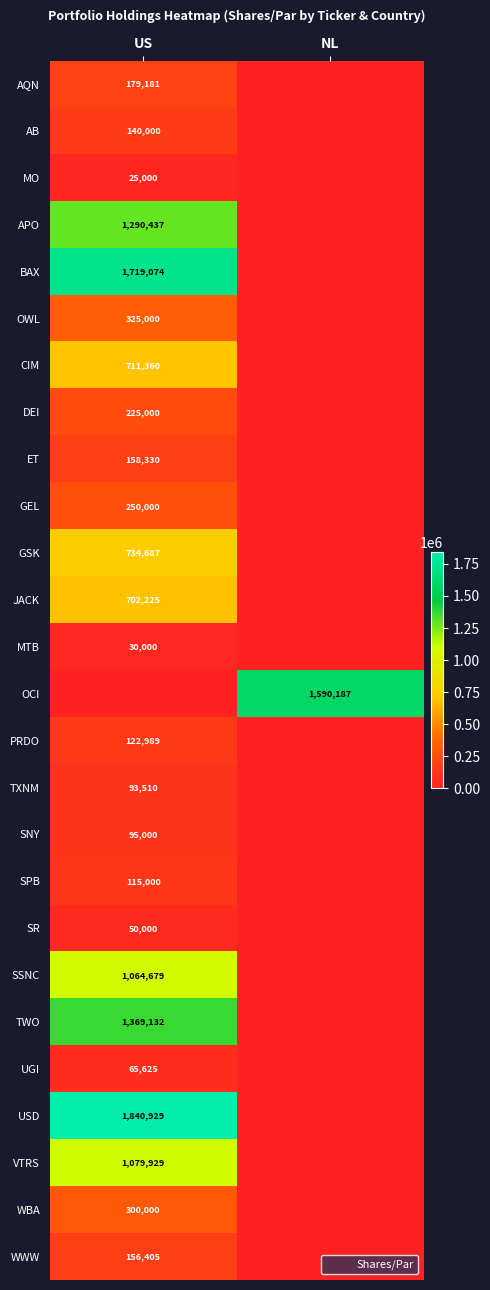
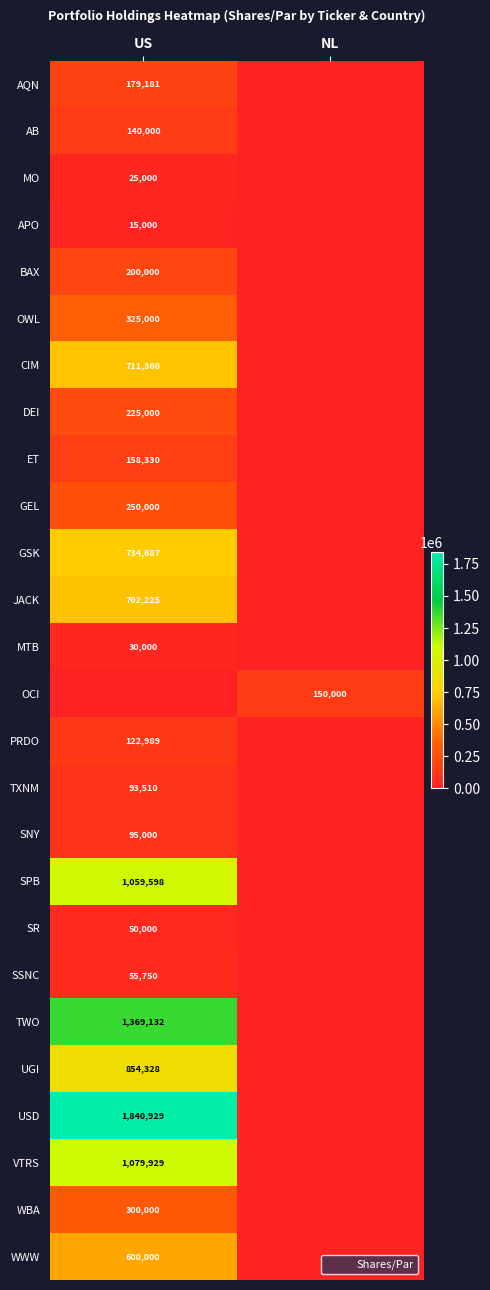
APO, US: 1,290,437 -> 15,000
BAX, US: 1,719,074 -> 200,000
OCI, NL: 1,590,187 -> 150,000
SPB, US: 115,000 -> 1,059,598
SSNC, US: 1,064,679 -> 55,750
UGI, US: 65,625 -> 854,328
WWW, US: 156,405 -> 600,000
